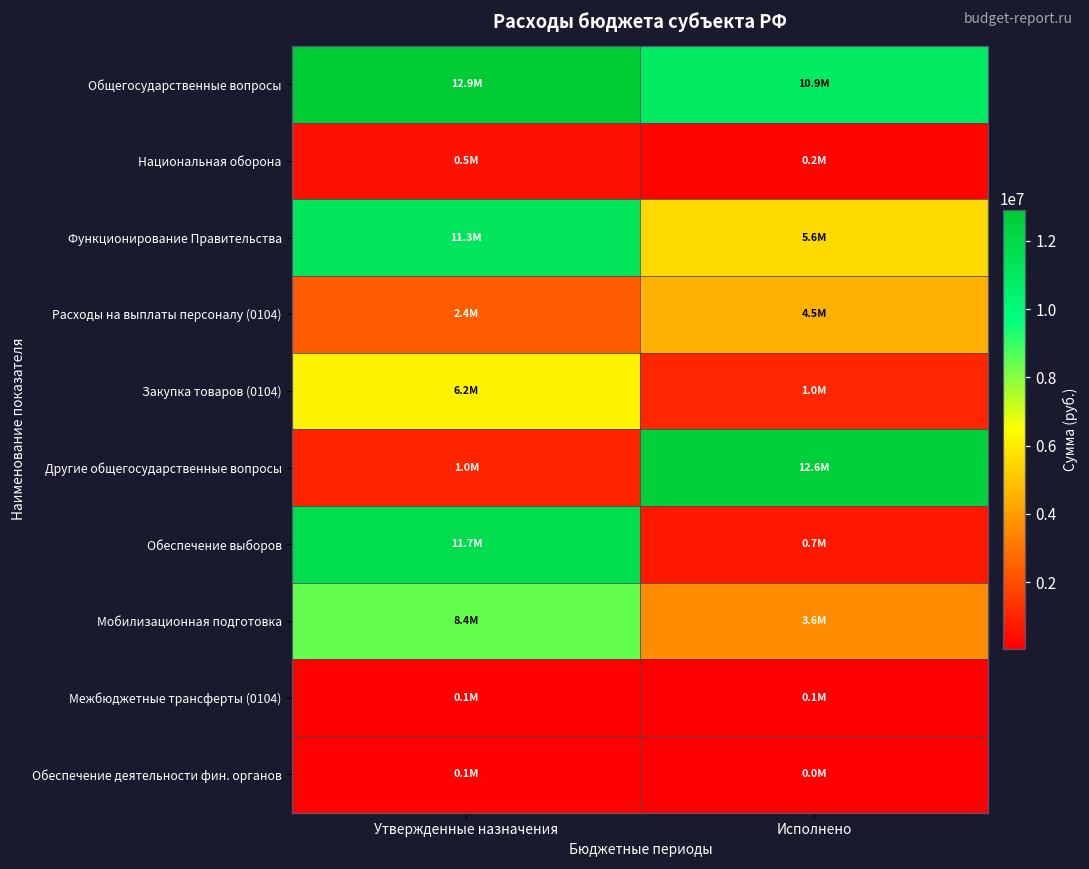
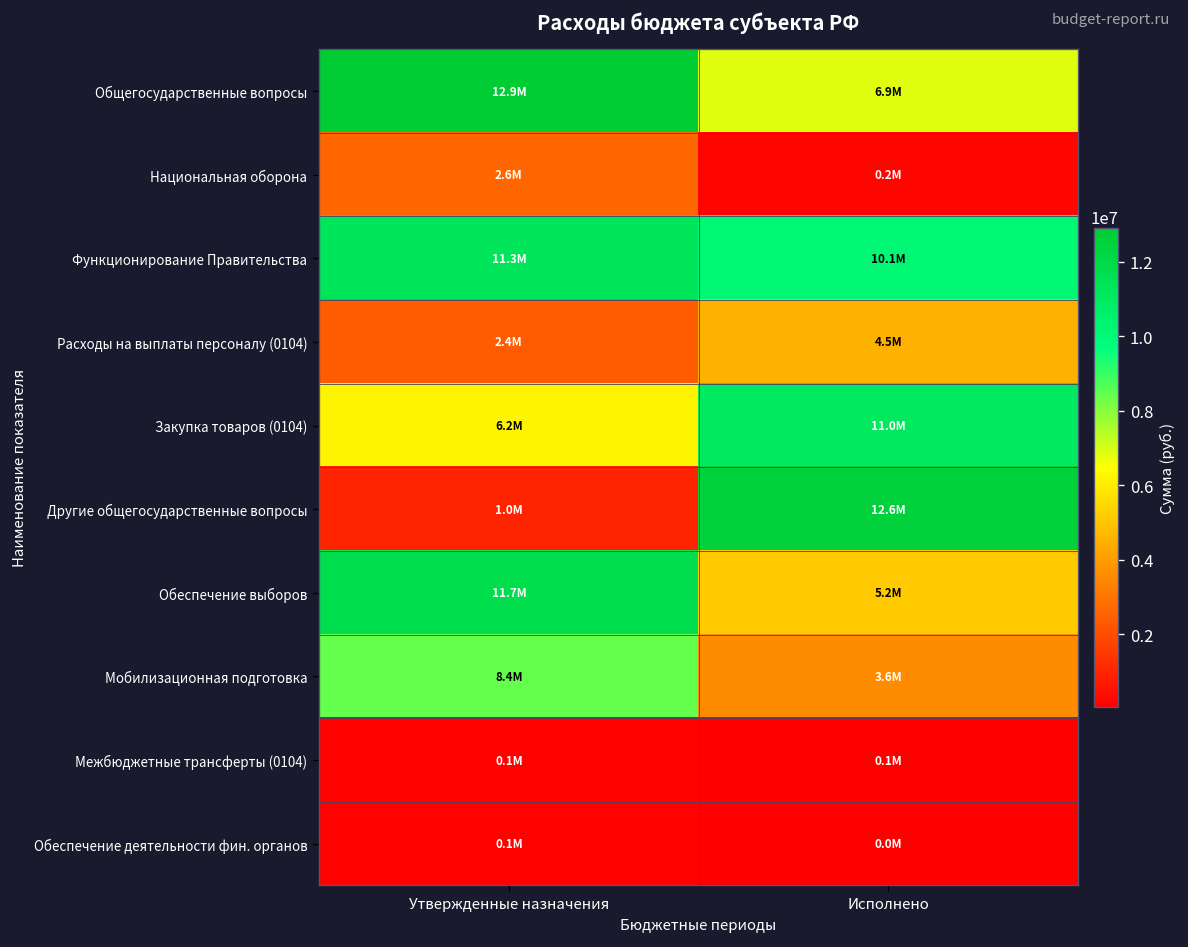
Общегосударственные вопросы, Исполнено: 10.9M -> 6.9M
Национальная оборона, Утвержденные назначения: 0.5M -> 2.6M
Функционирование Правительства, Исполнено: 5.6M -> 10.1M
Закупка товаров (0104), Исполнено: 1.0M -> 11.0M
Обеспечение выборов, Исполнено: 0.7M -> 5.2M
